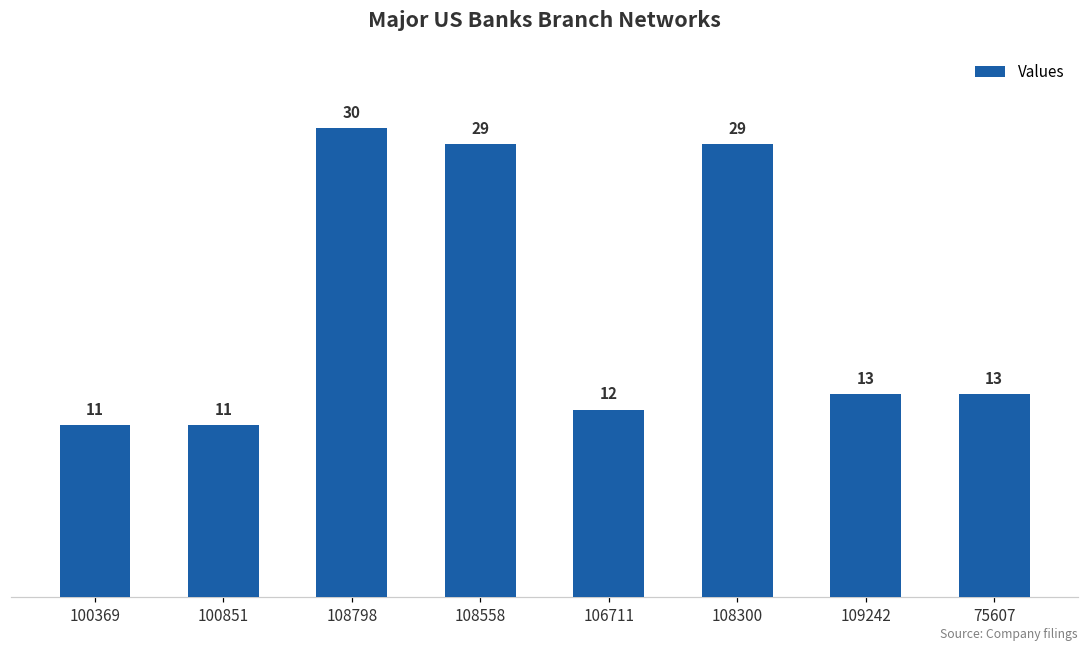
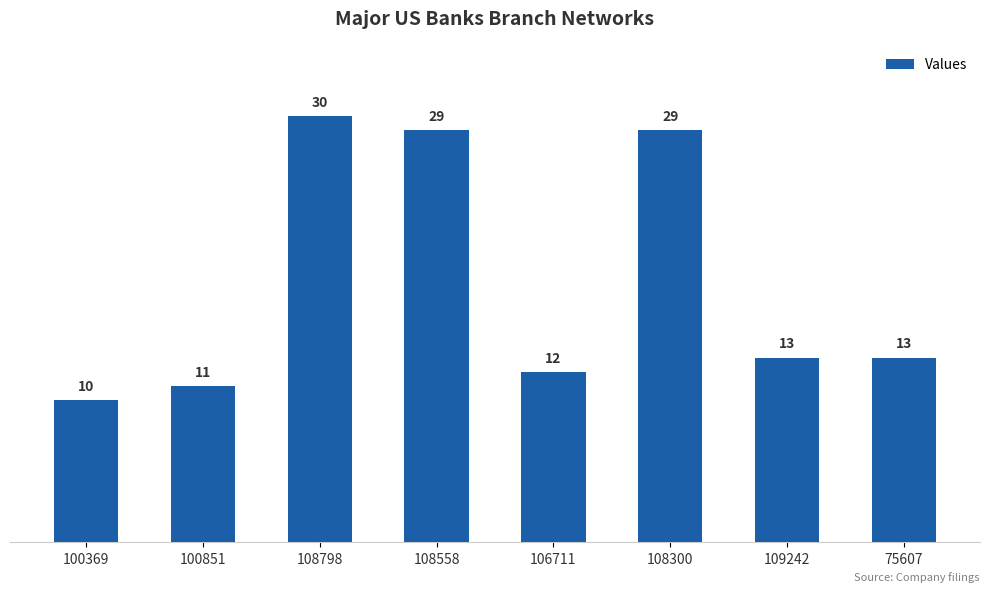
100369: 11 -> 10
